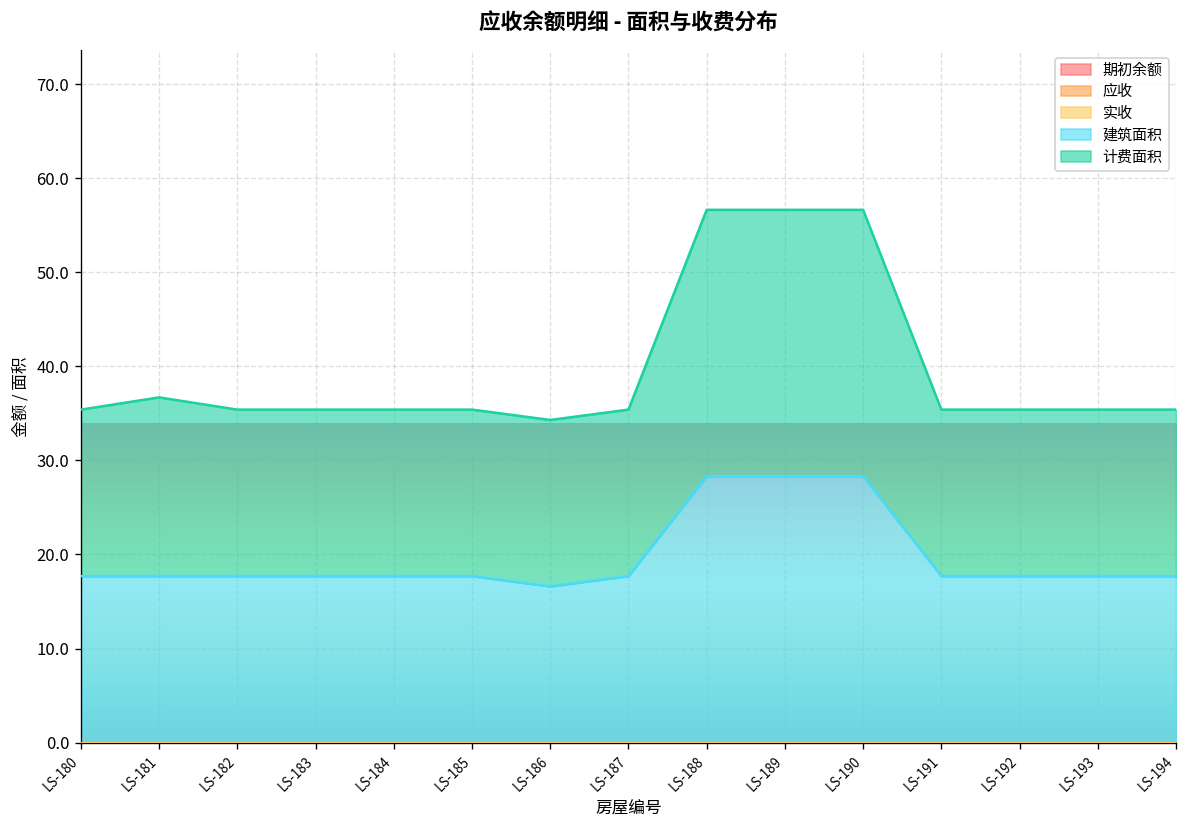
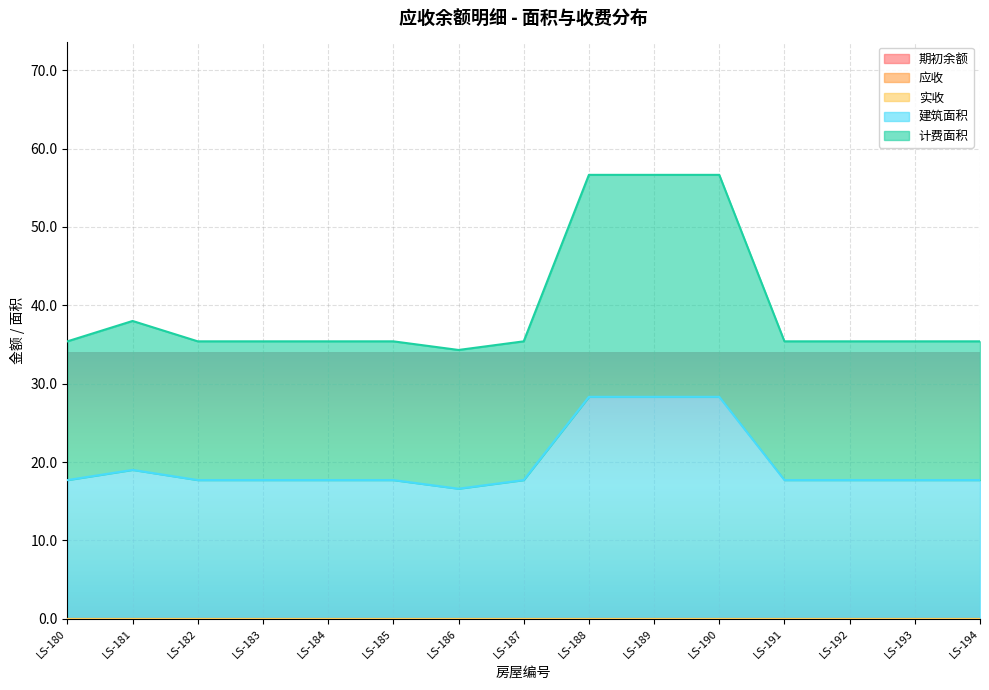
建筑面积, LS-181: 18 -> 19
